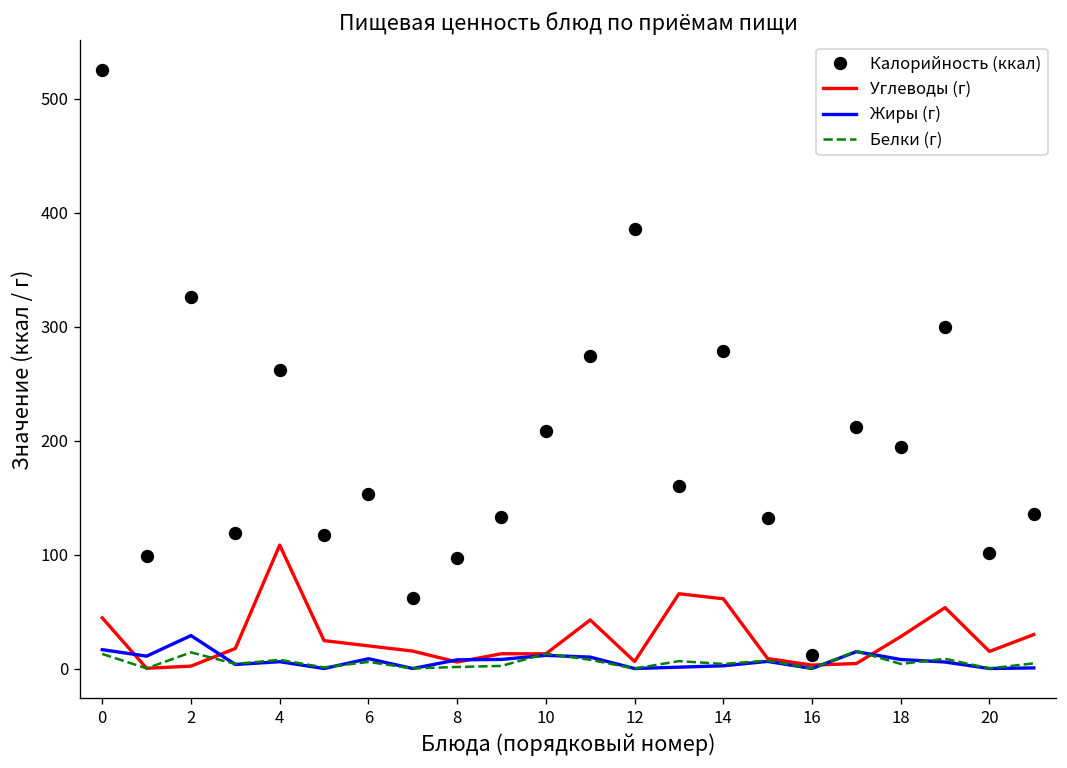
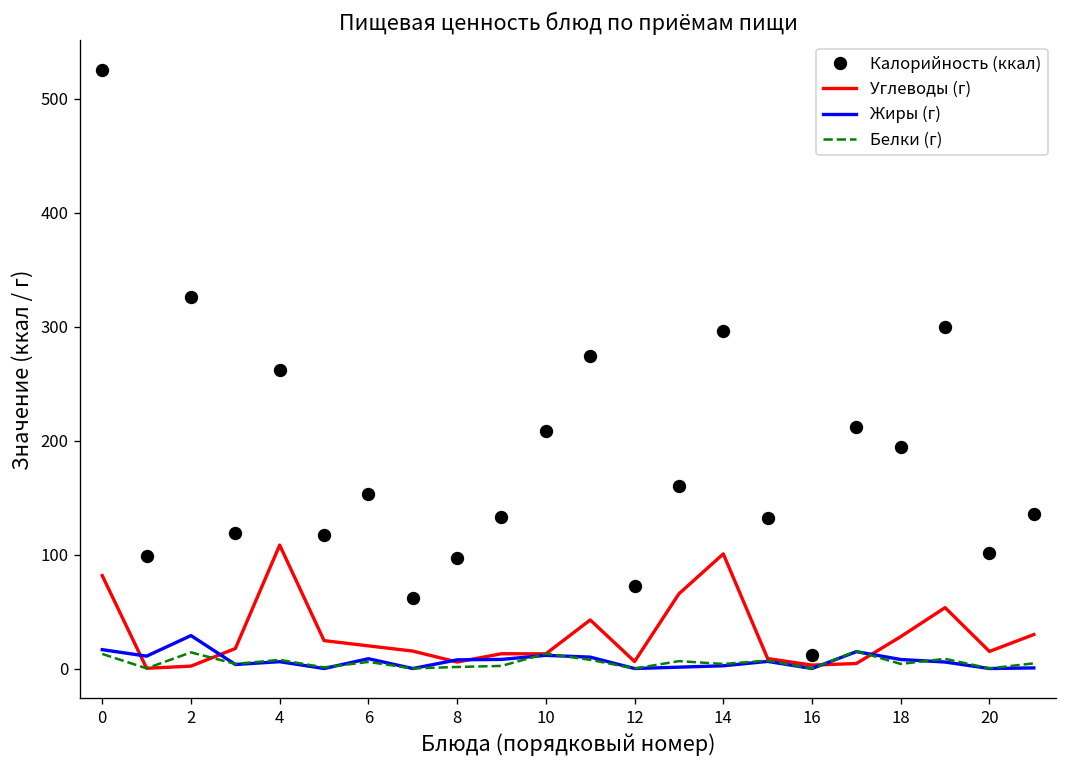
Углеводы (г), 0: 40 -> 80
Калорийность (ккал), 12: 390 -> 70
Калорийность (ккал), 14: 280 -> 300
Углеводы (г), 14: 60 -> 100
